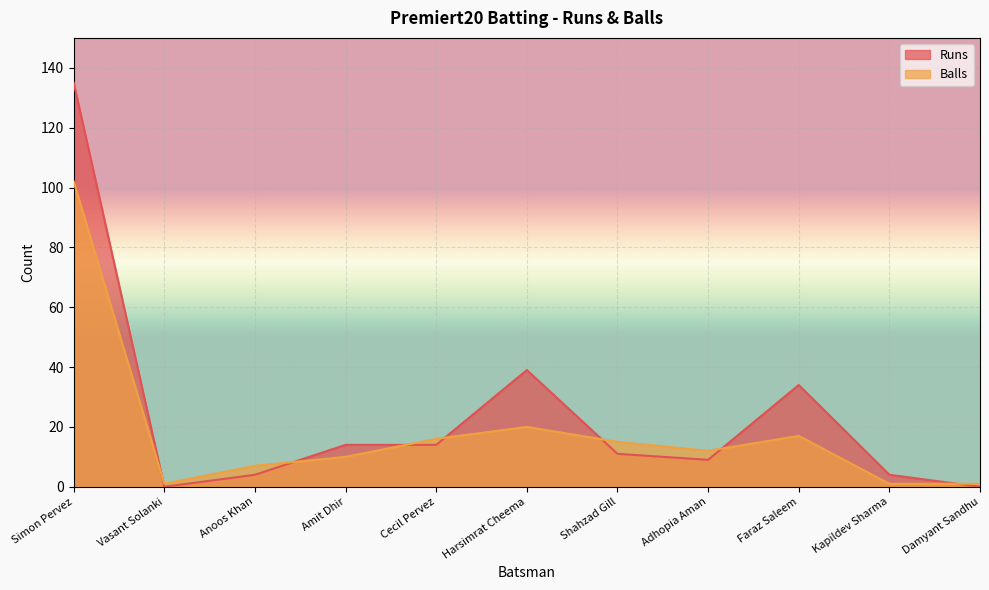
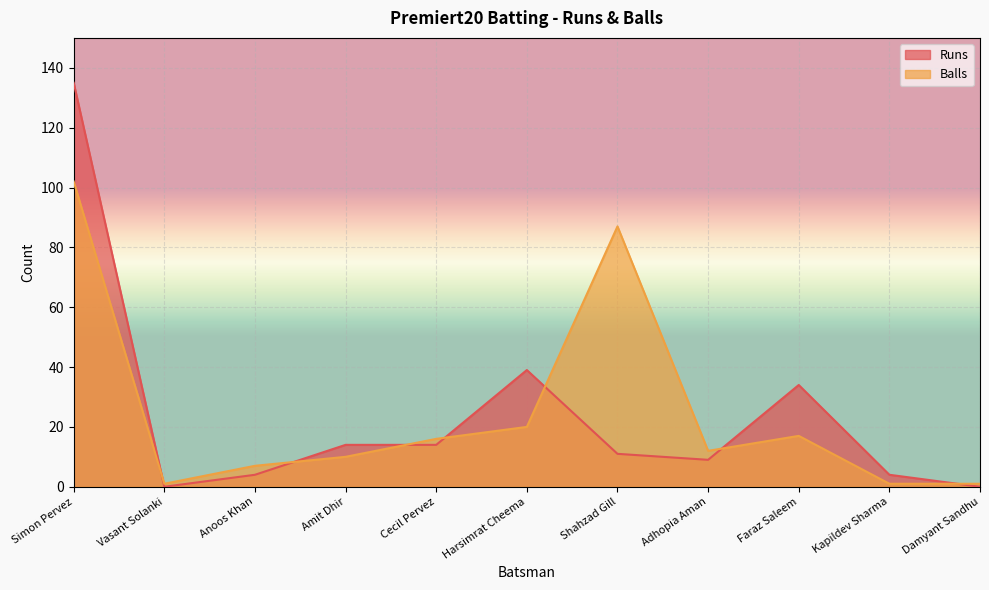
Balls, Shahzad Gill: 15 -> 87
